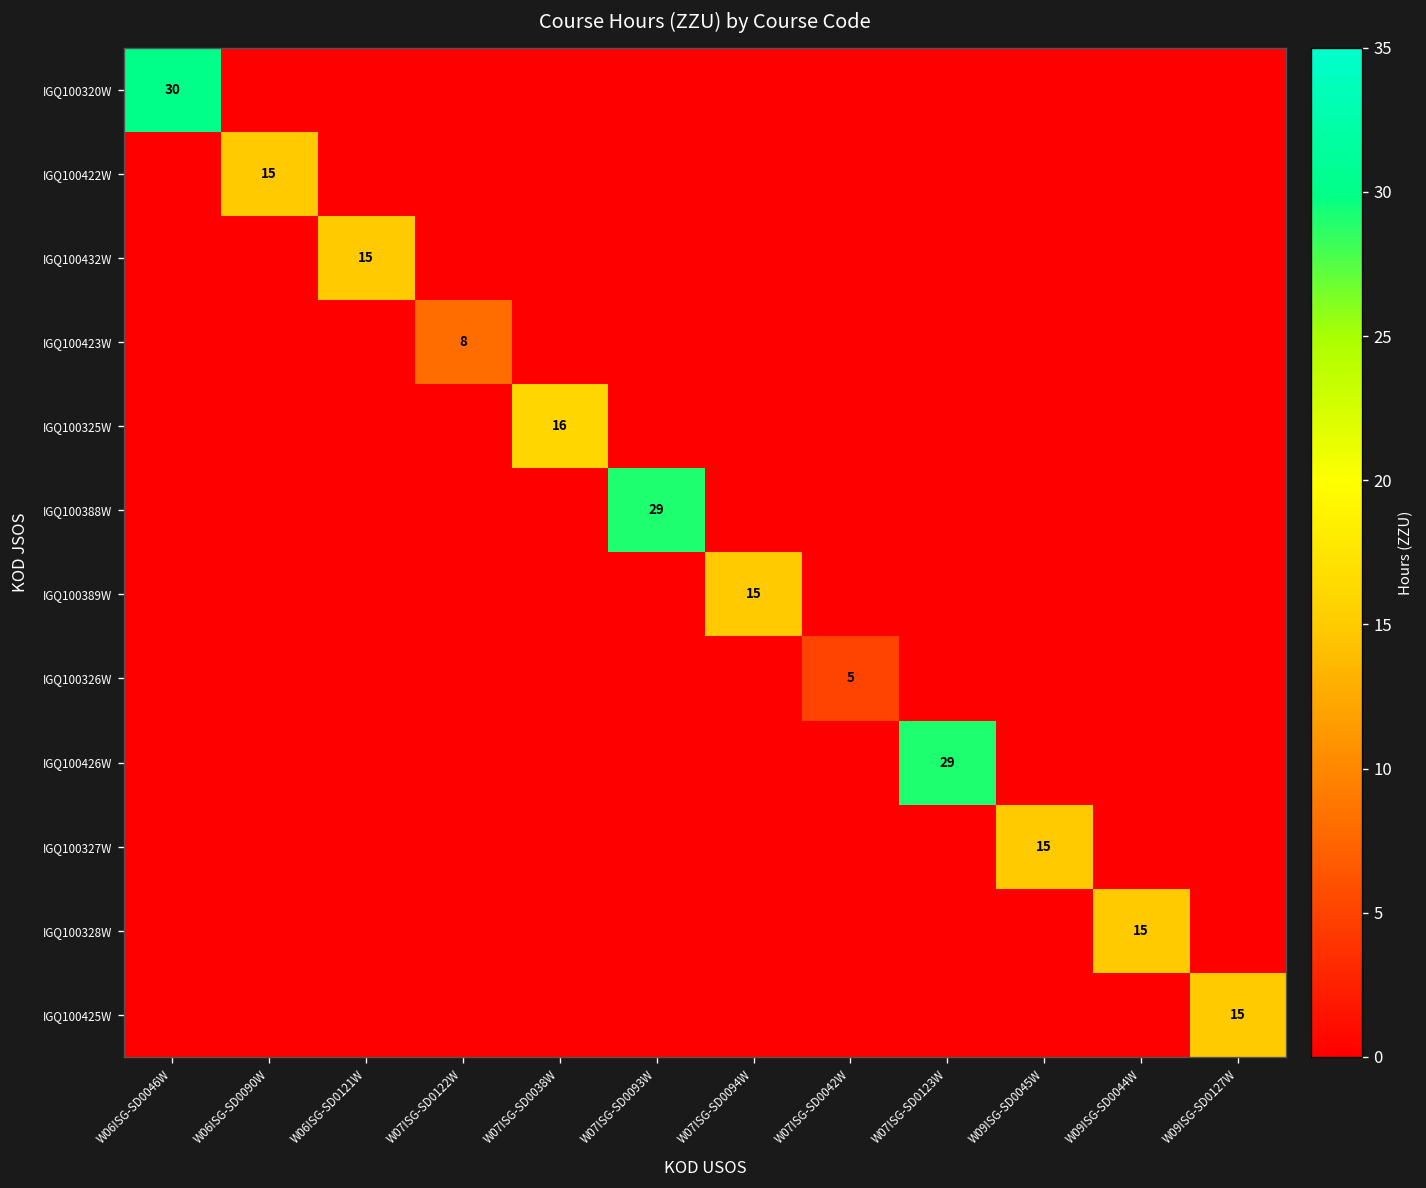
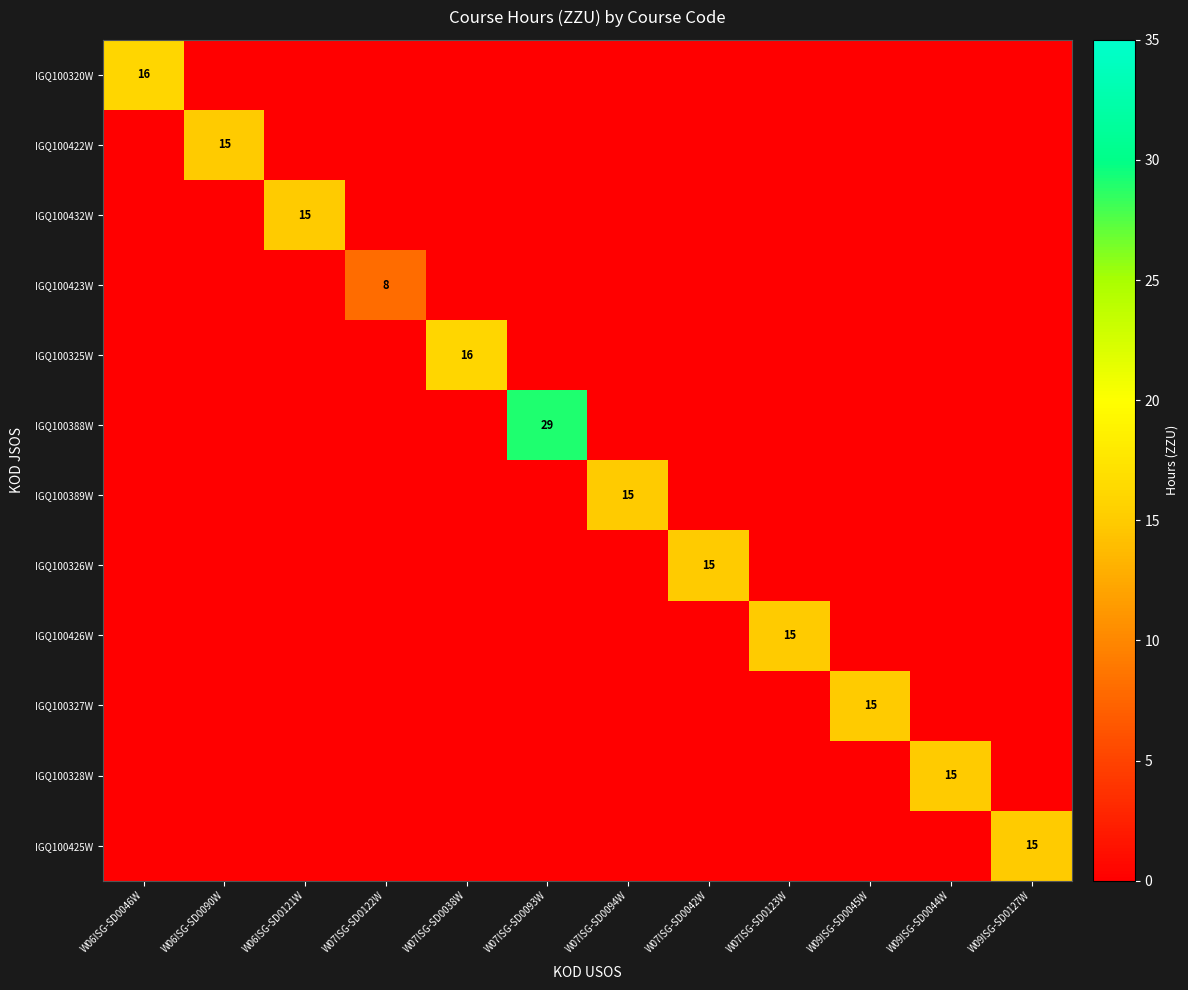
IGQ100320W, W06ISG-SD0046W: 30 -> 16
IGQ100326W, W07ISG-SD0042W: 5 -> 15
IGQ100426W, W07ISG-SD0123W: 29 -> 15
